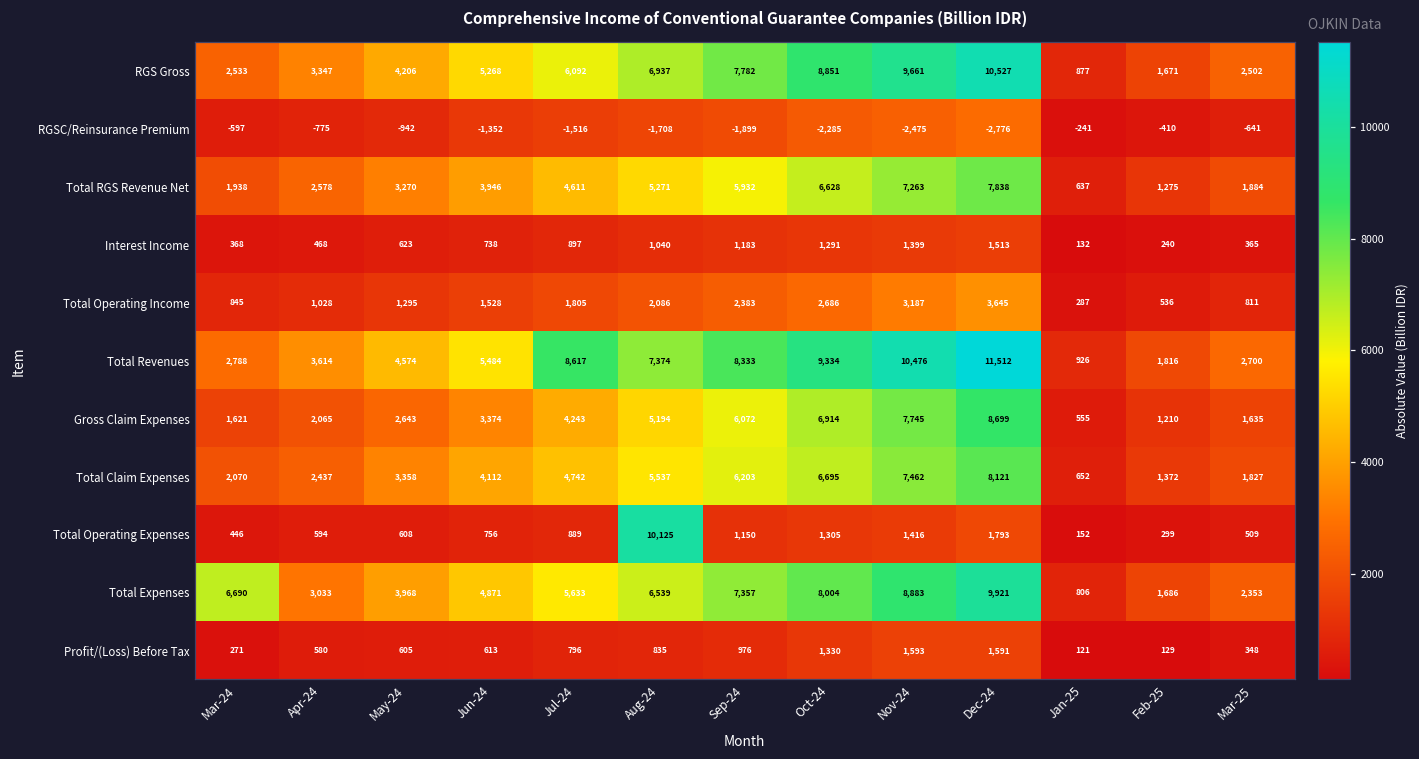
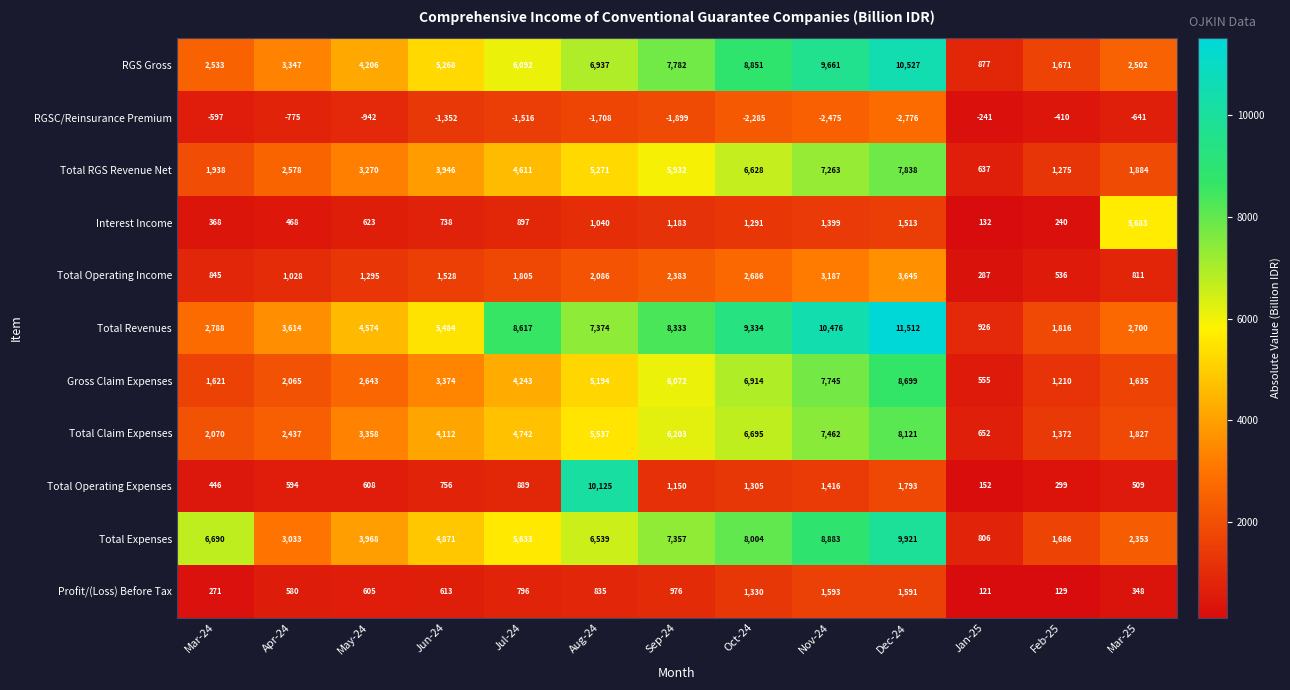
Interest Income, Mar-25: 365 -> 5,683
